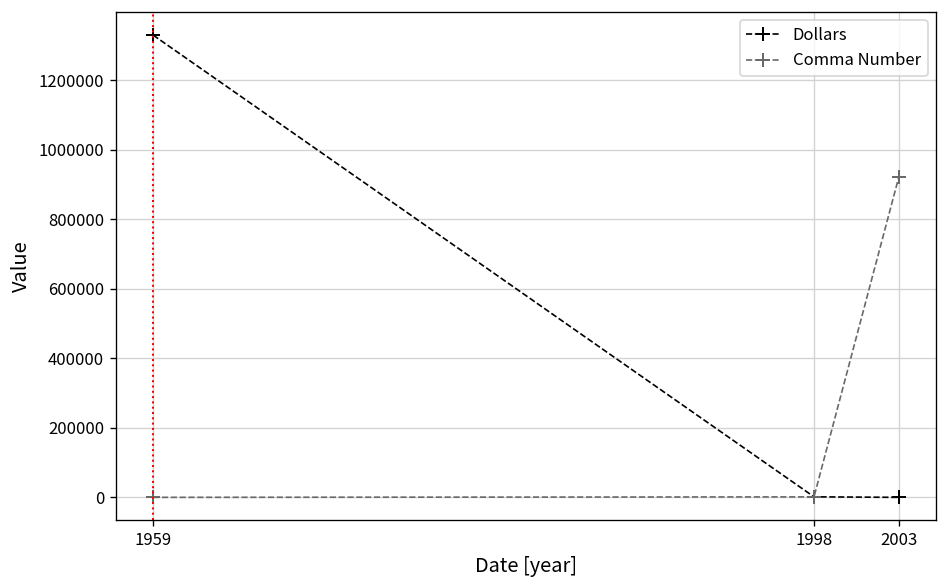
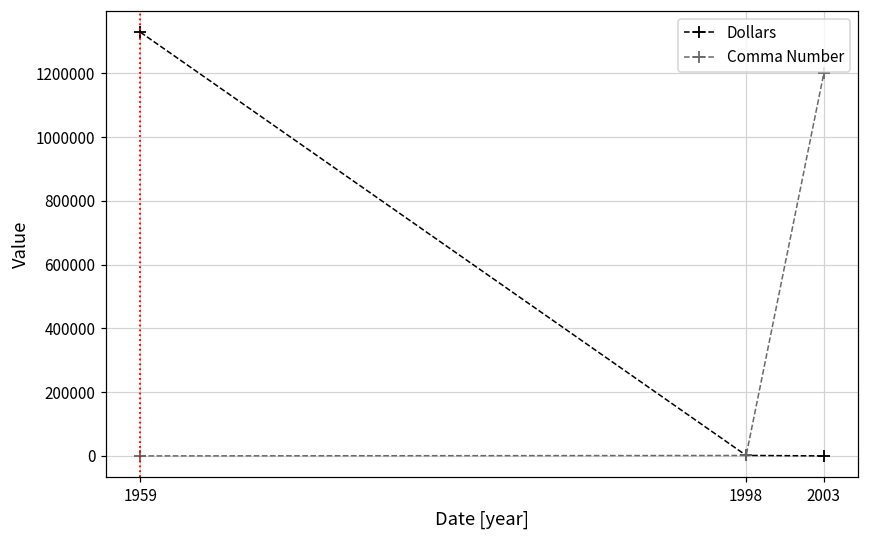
Comma Number, 2003: 920000 -> 1200000
